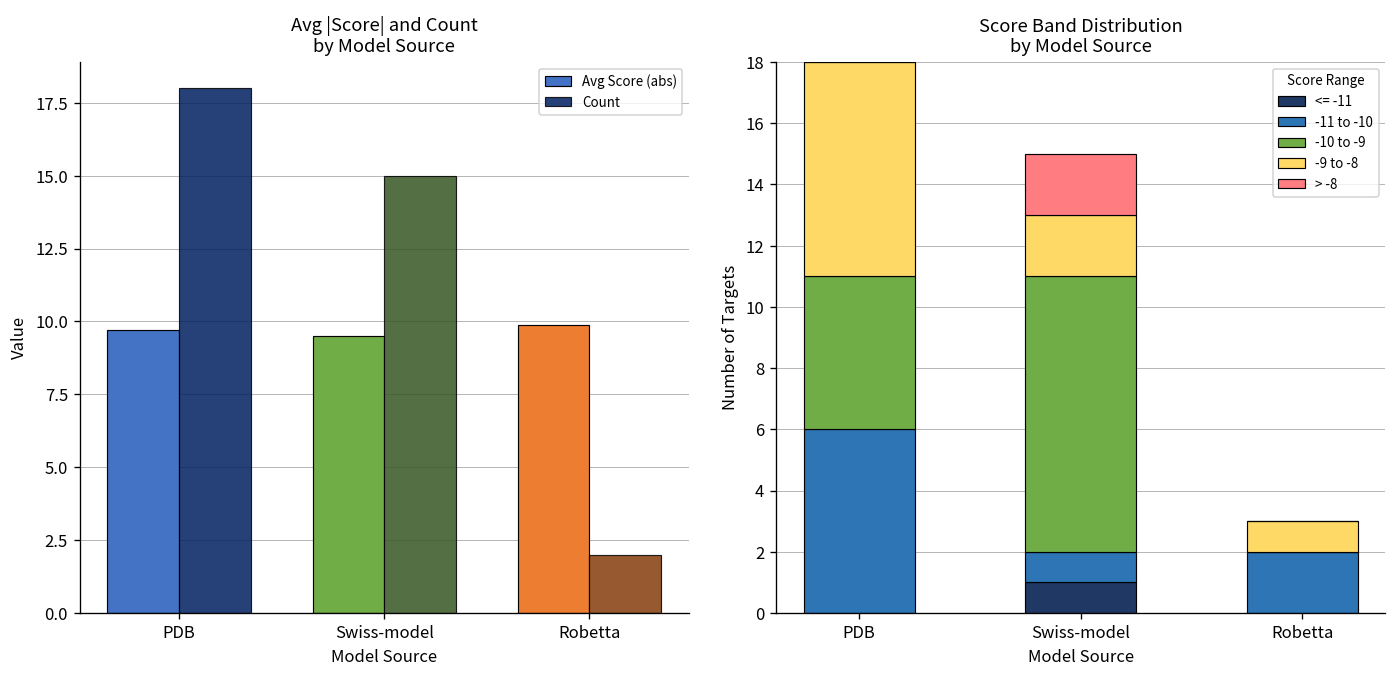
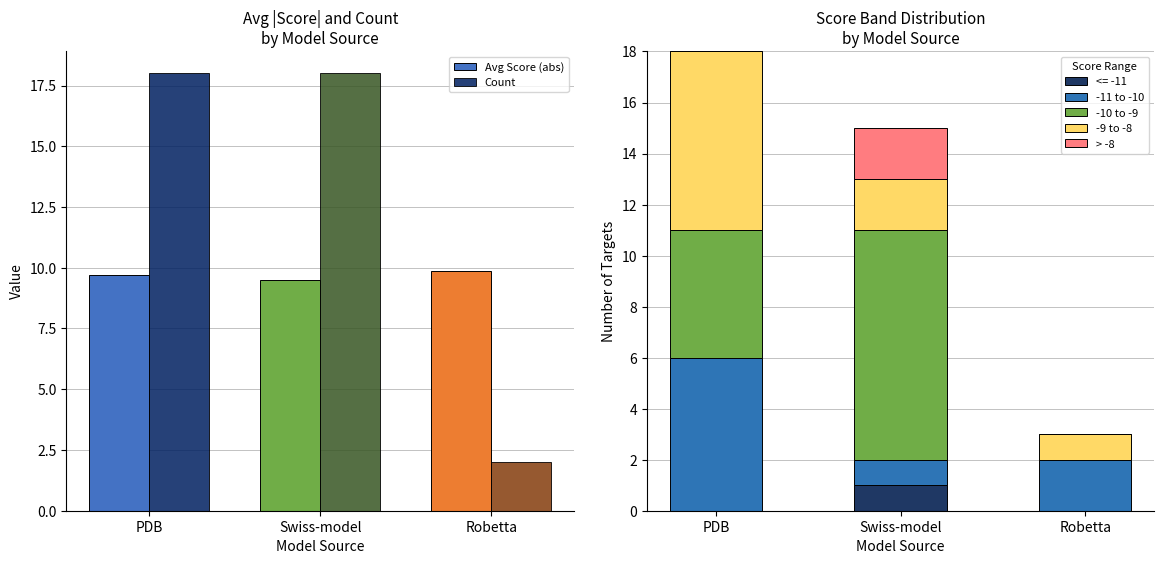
Avg |Score| and Count by Model Source, Count, Swiss-model: 15 -> 18
